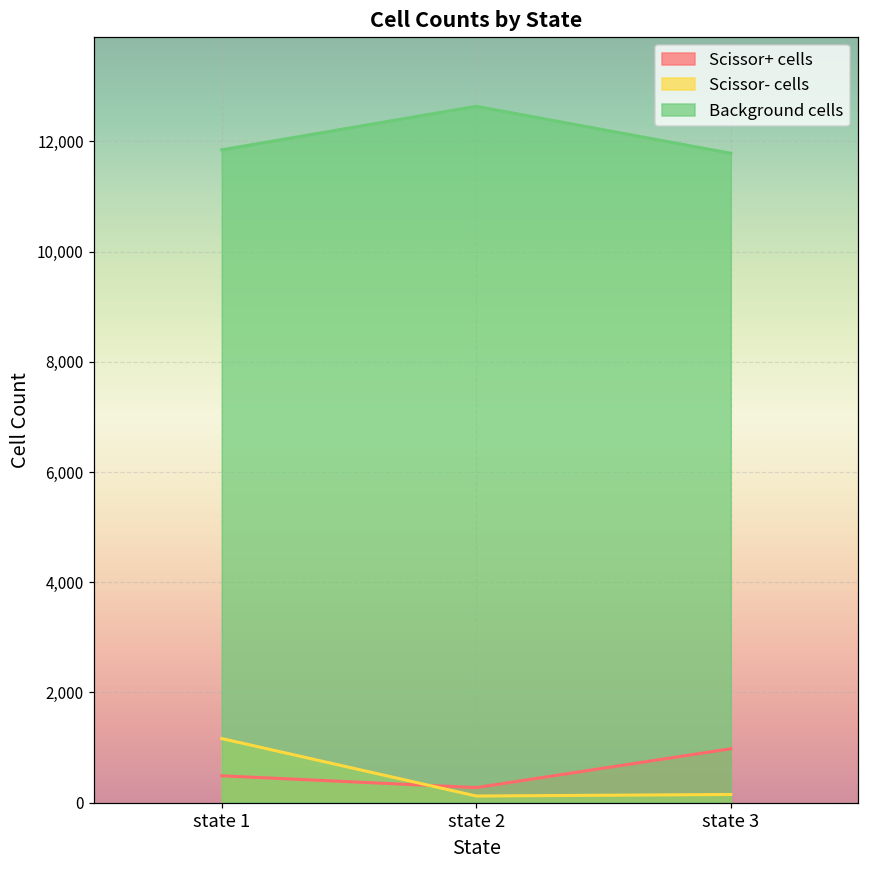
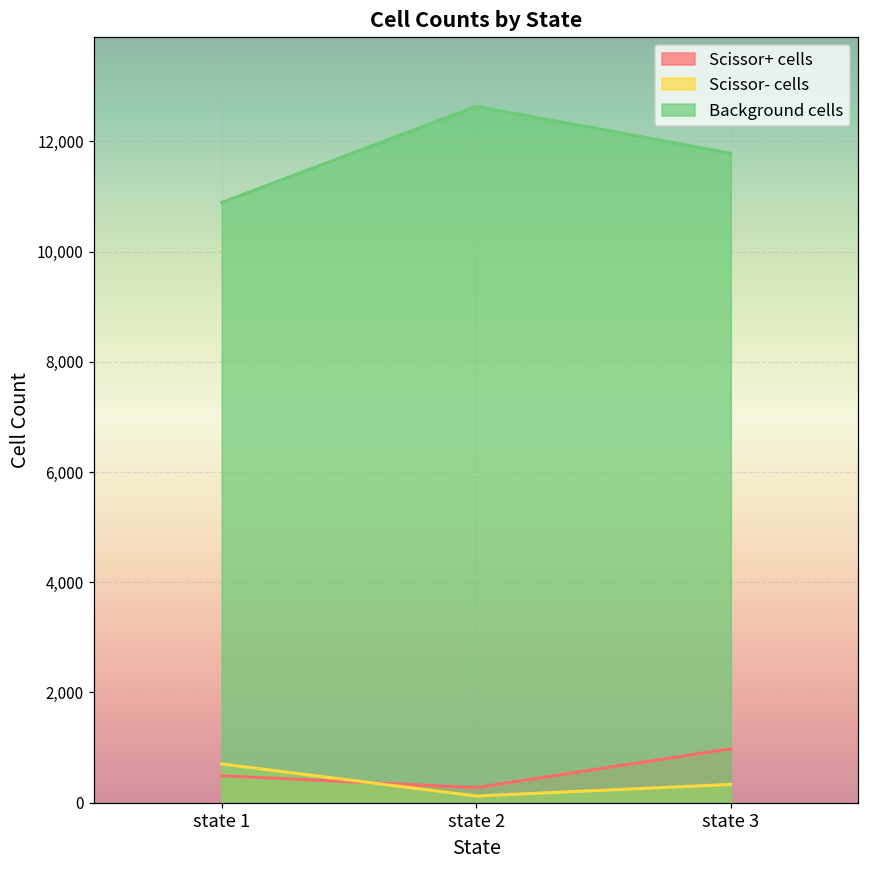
Scissor- cells, state 1: 1,200 -> 700
Background cells, state 1: 11,800 -> 10,900
Scissor- cells, state 3: 100 -> 300
